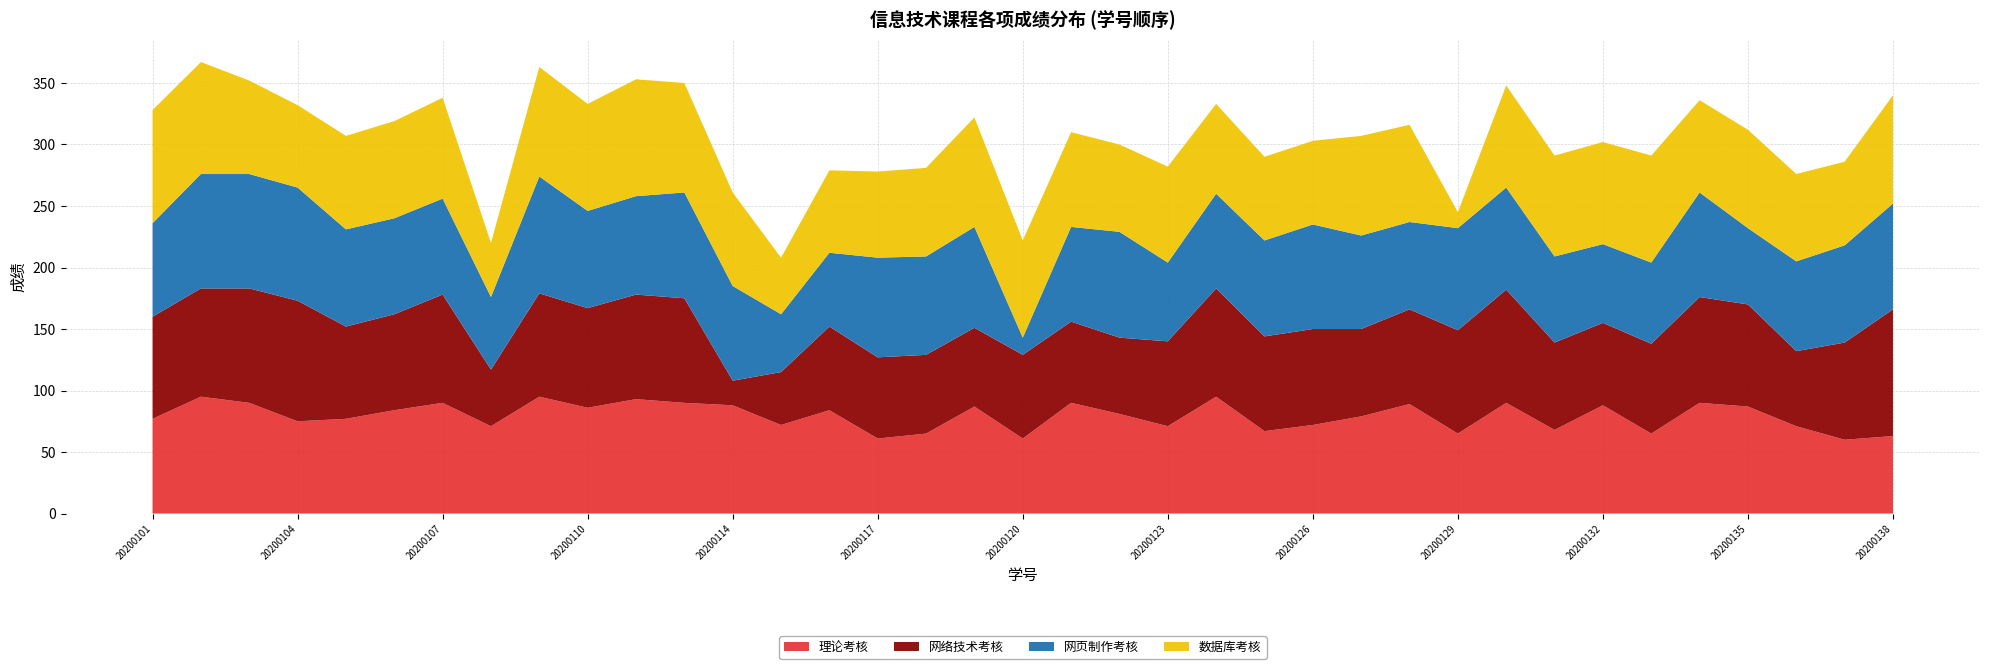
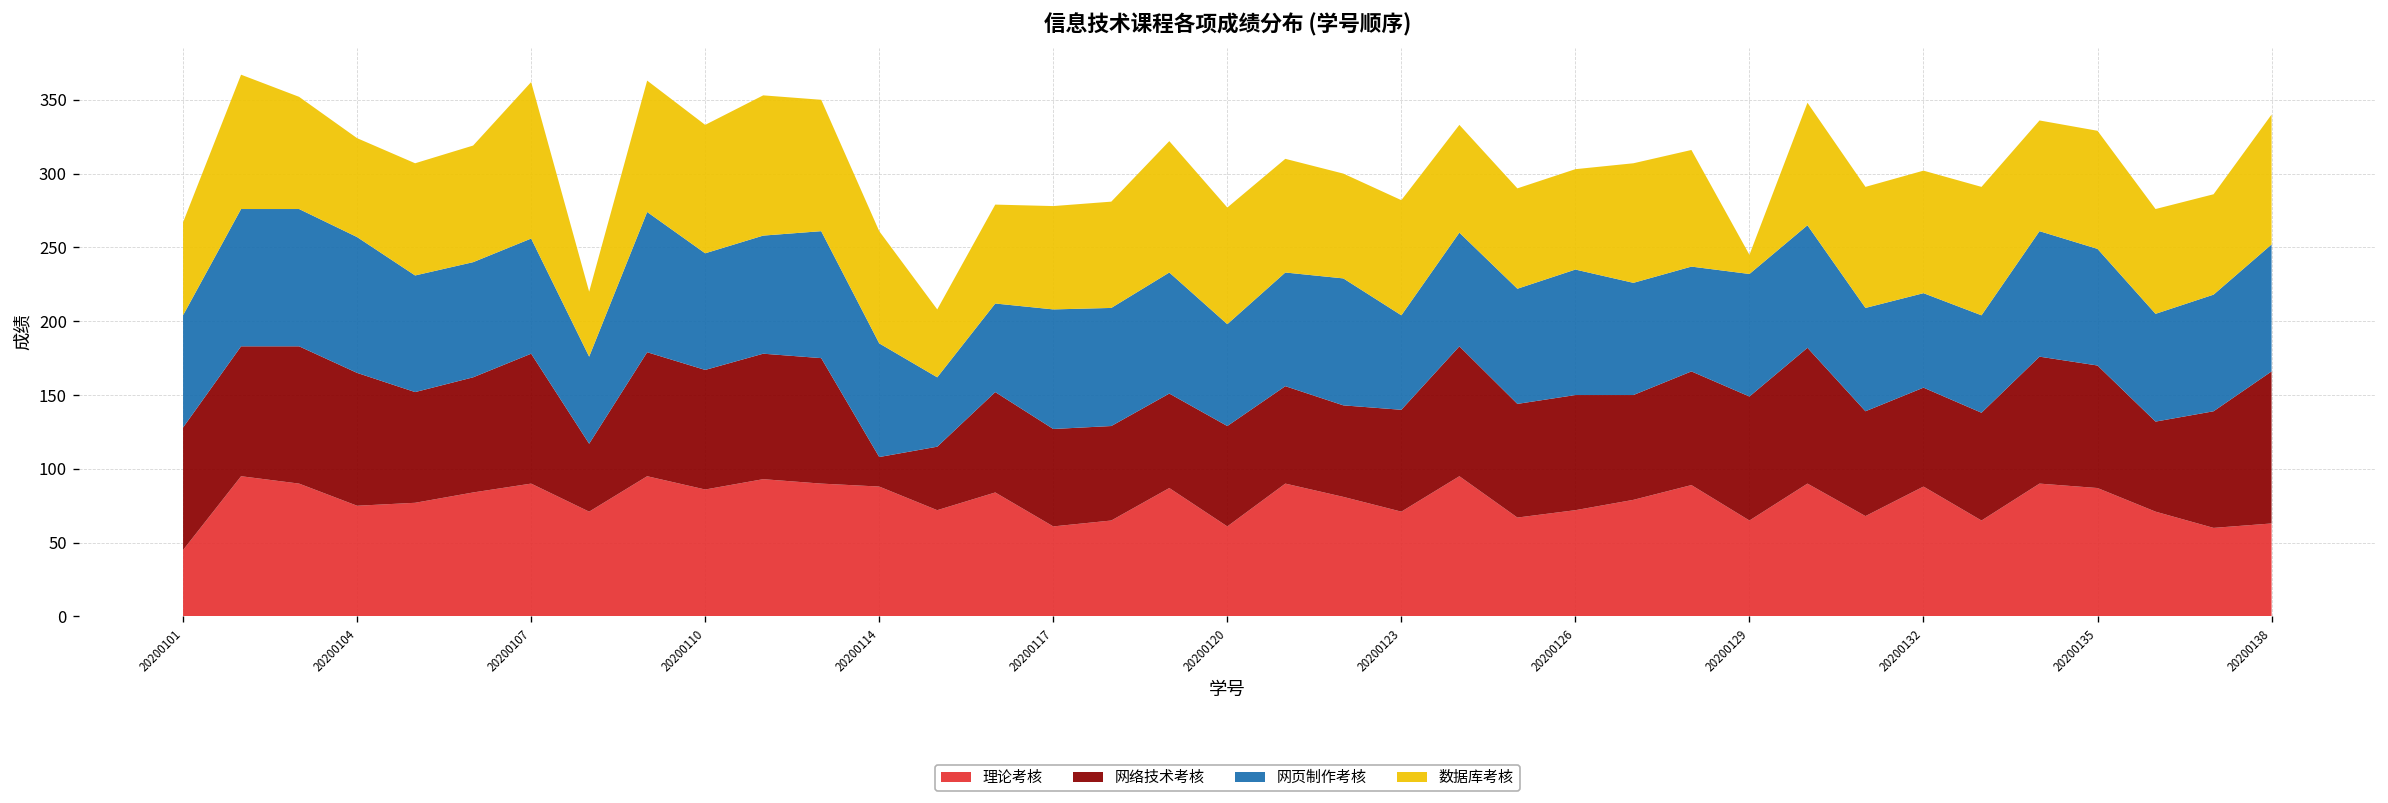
理论考核, 20200101: 77 -> 45
数据库考核, 20200101: 92 -> 63
网络技术考核, 20200104: 98 -> 90
数据库考核, 20200107: 82 -> 106
网页制作考核, 20200120: 14 -> 69
网页制作考核, 20200135: 62 -> 79
